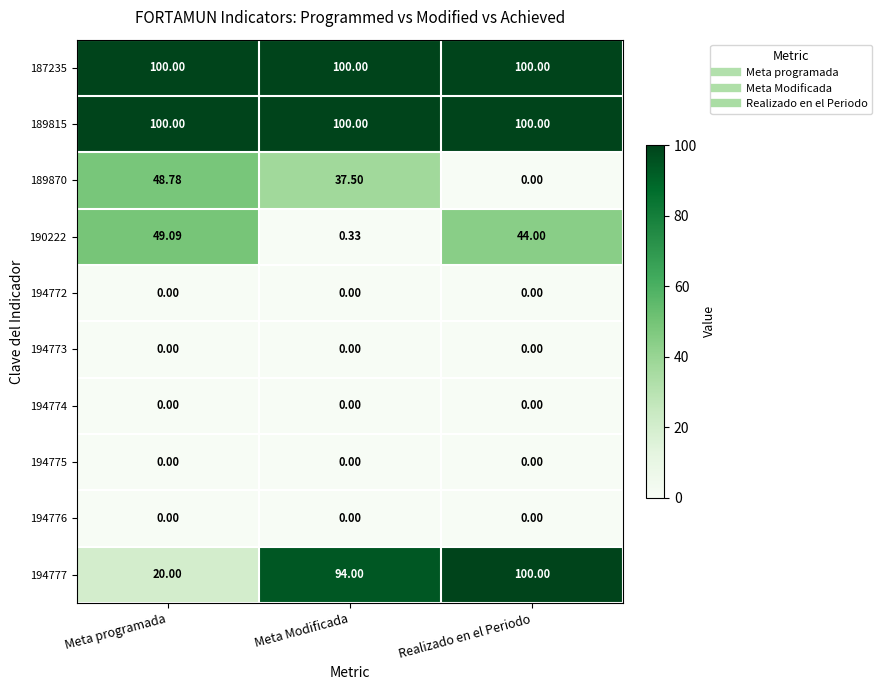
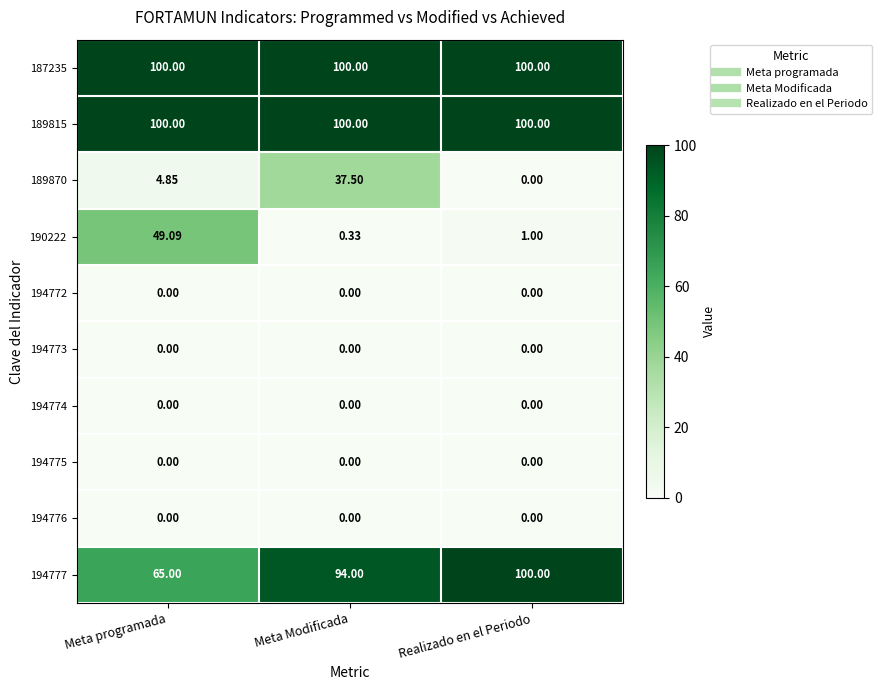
189870, Meta programada: 48.78 -> 4.85
190222, Realizado en el Periodo: 44.00 -> 1.00
194777, Meta programada: 20.00 -> 65.00
